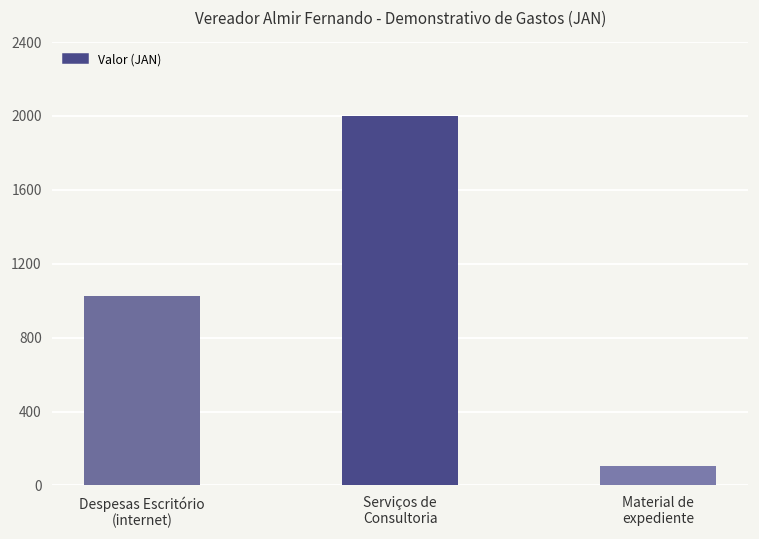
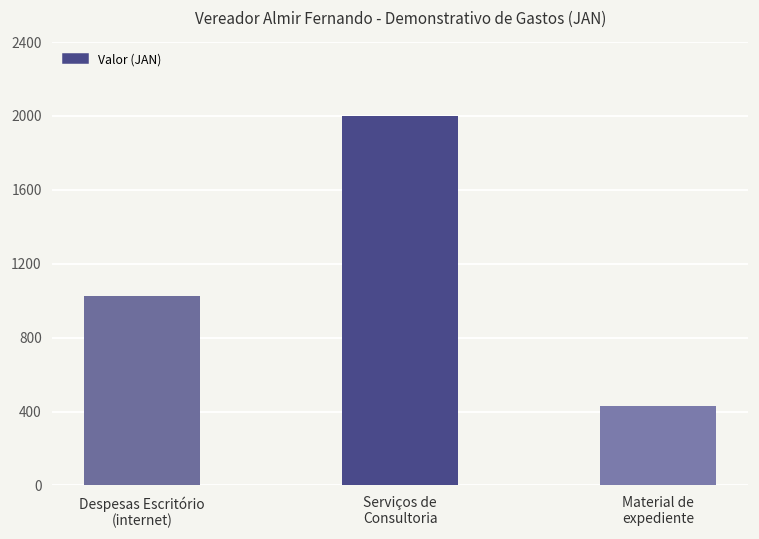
Material de expediente: 110 -> 430
